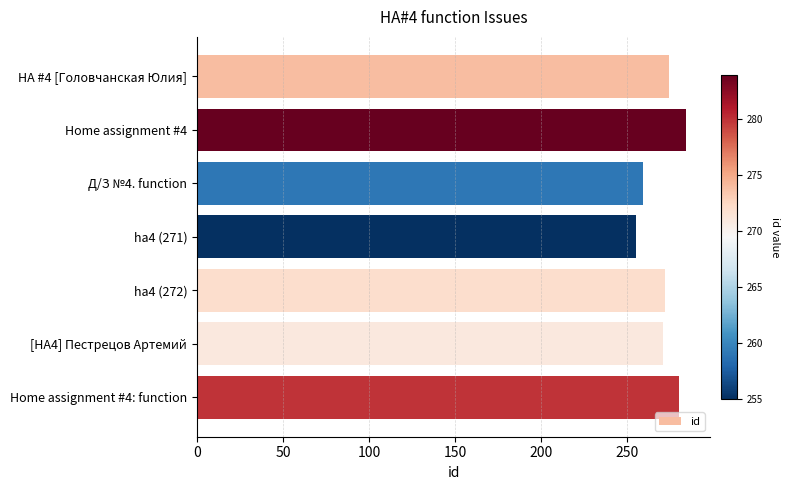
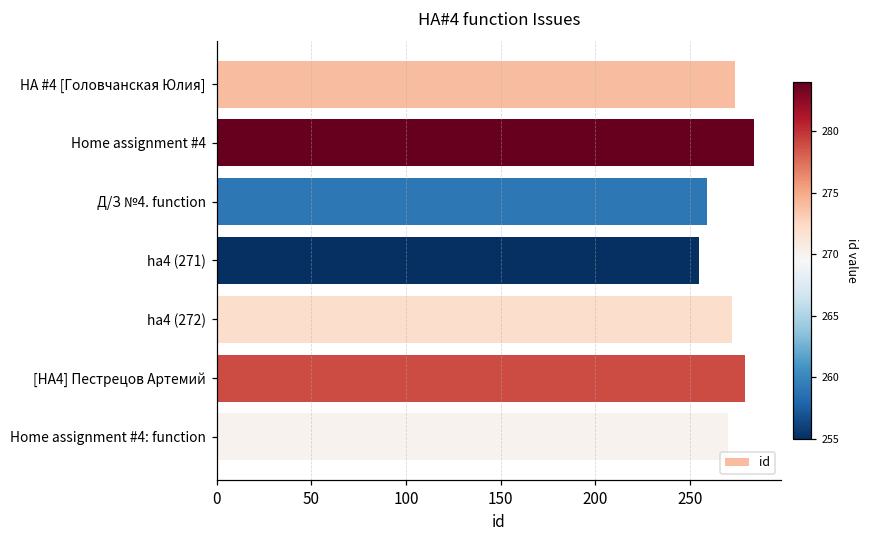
[HA4] Пестрецов Артемий: 271 -> 279
Home assignment #4: function: 280 -> 270
